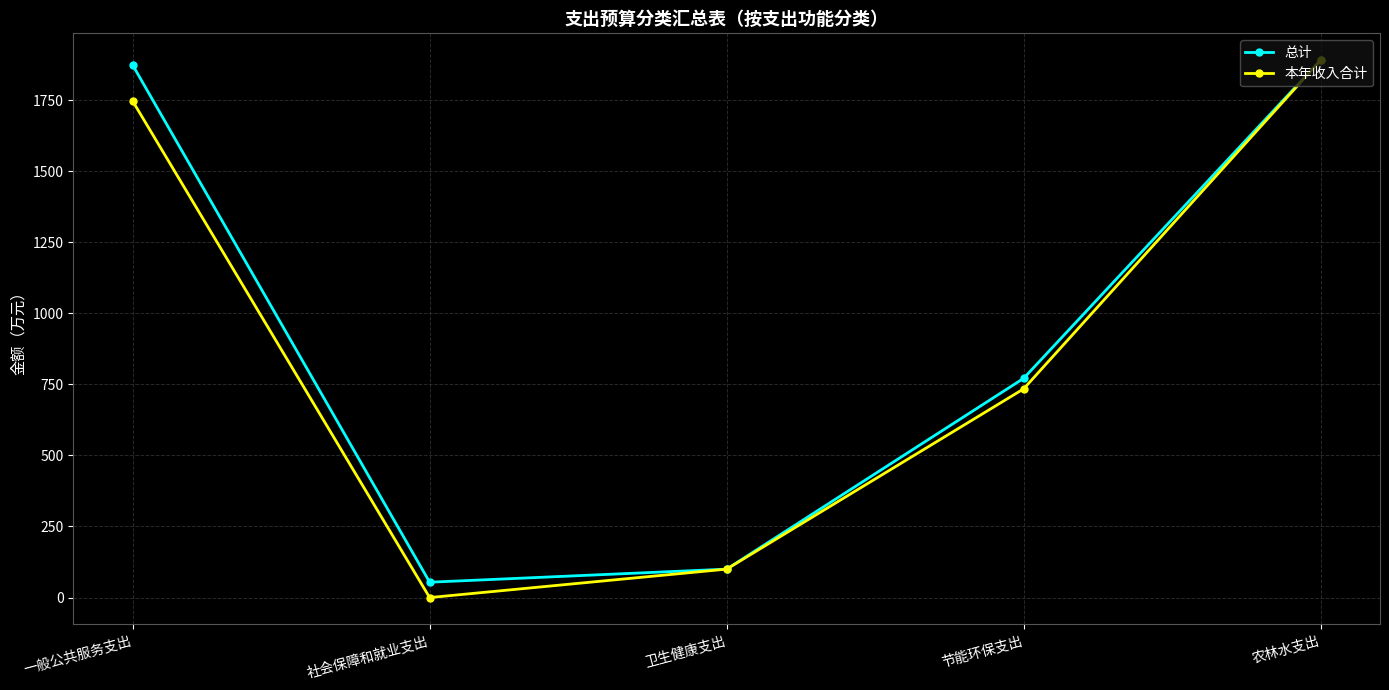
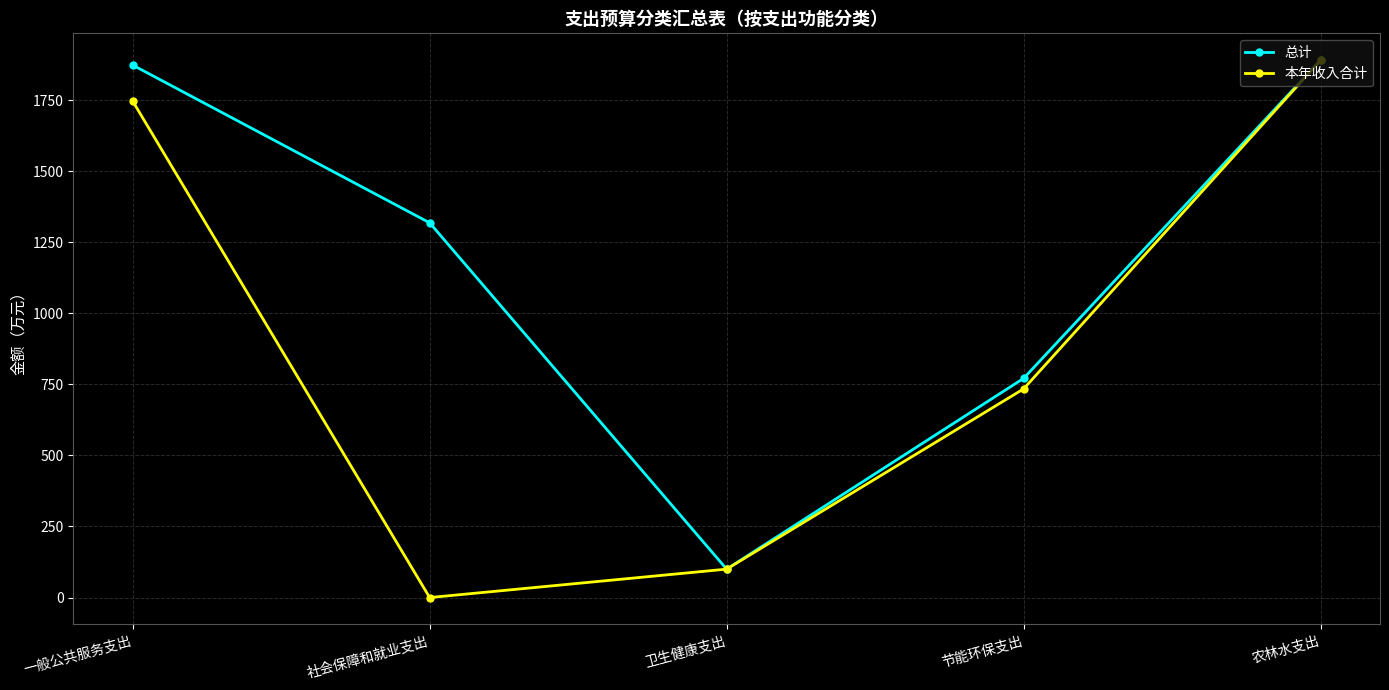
总计, 社会保障和就业支出: 50 -> 1320
